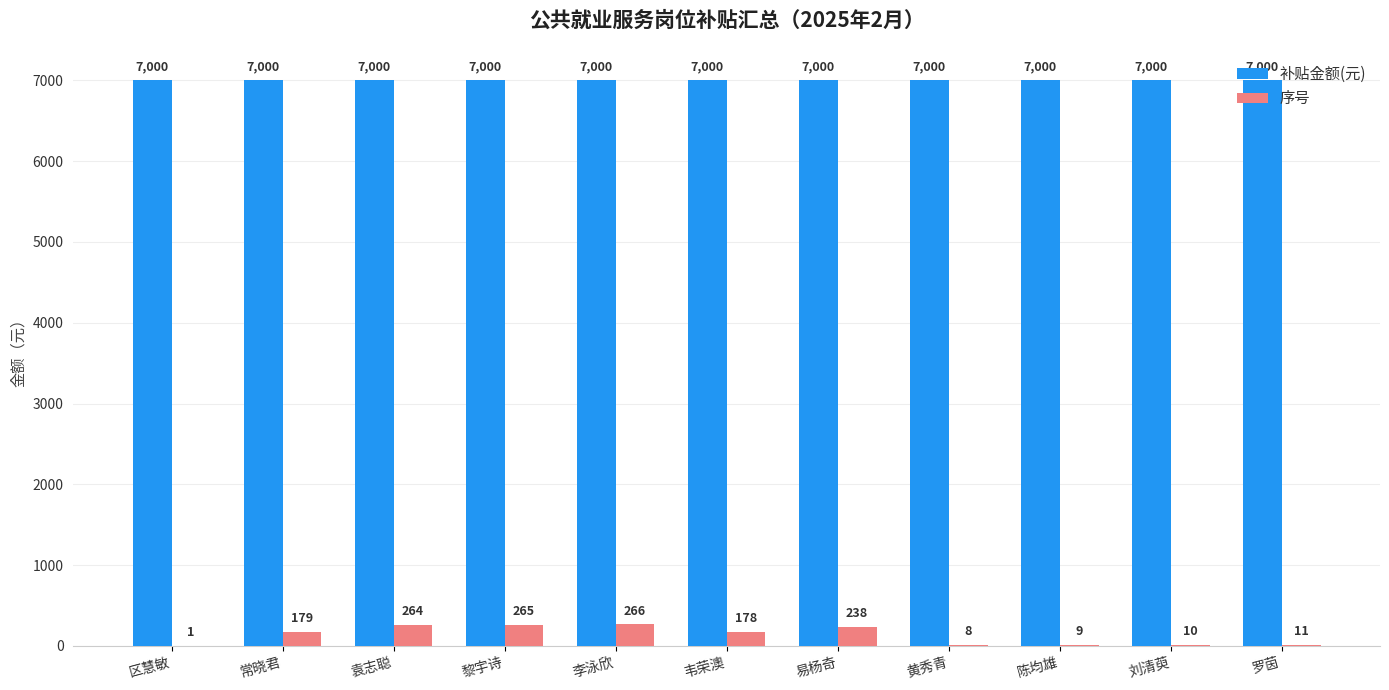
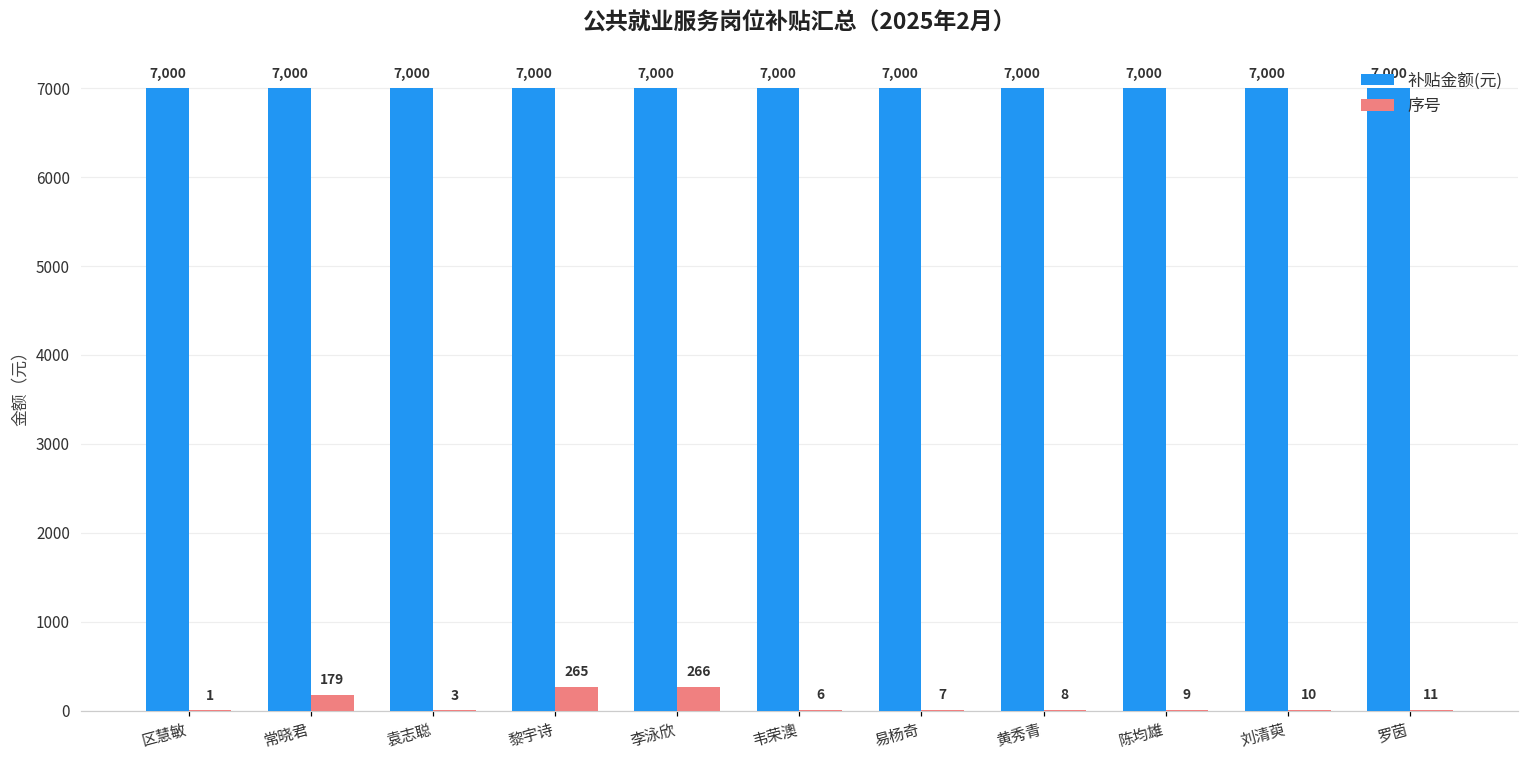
序号, 袁志聪: 264 -> 3
序号, 韦荣澳: 178 -> 6
序号, 易杨奇: 238 -> 7
